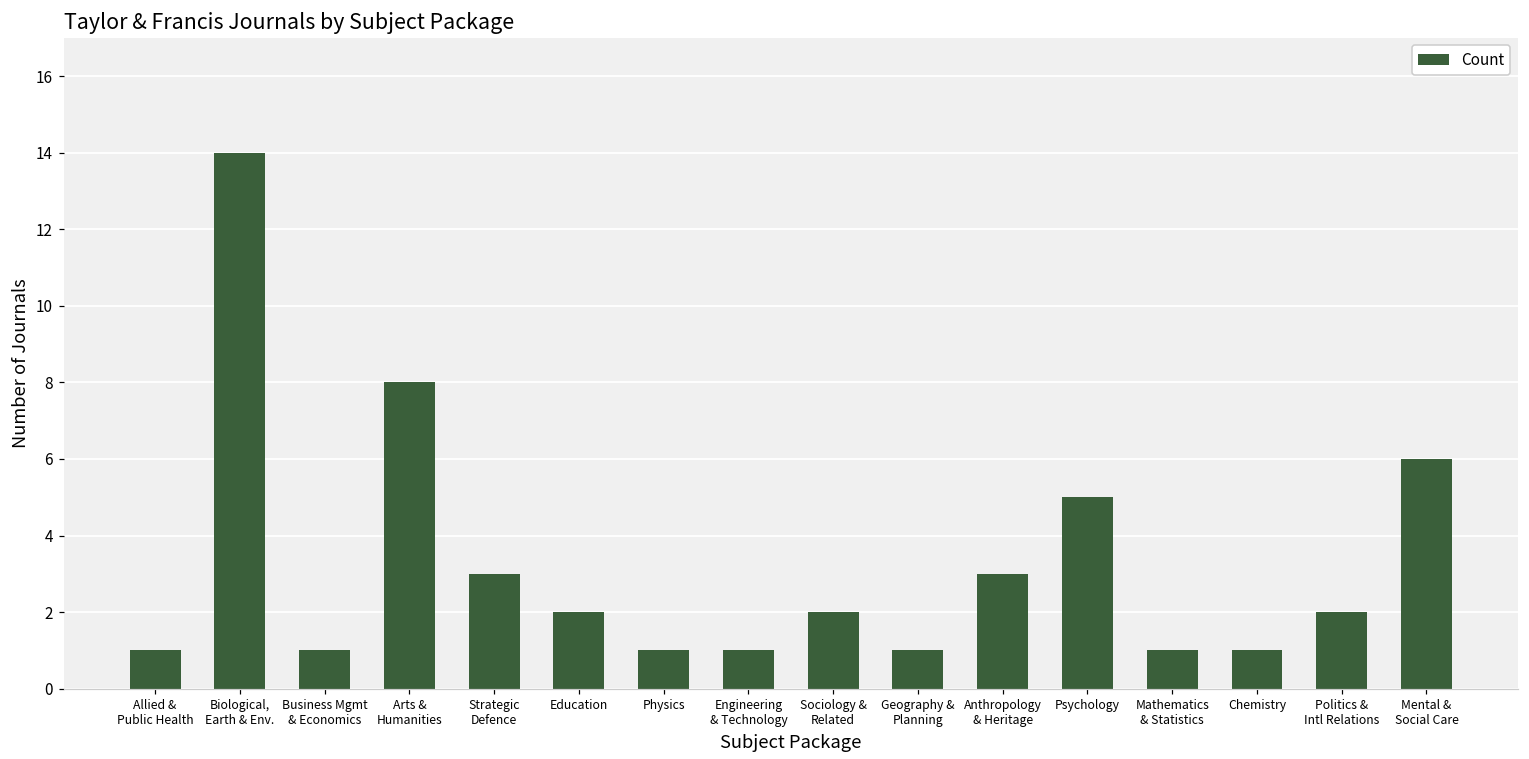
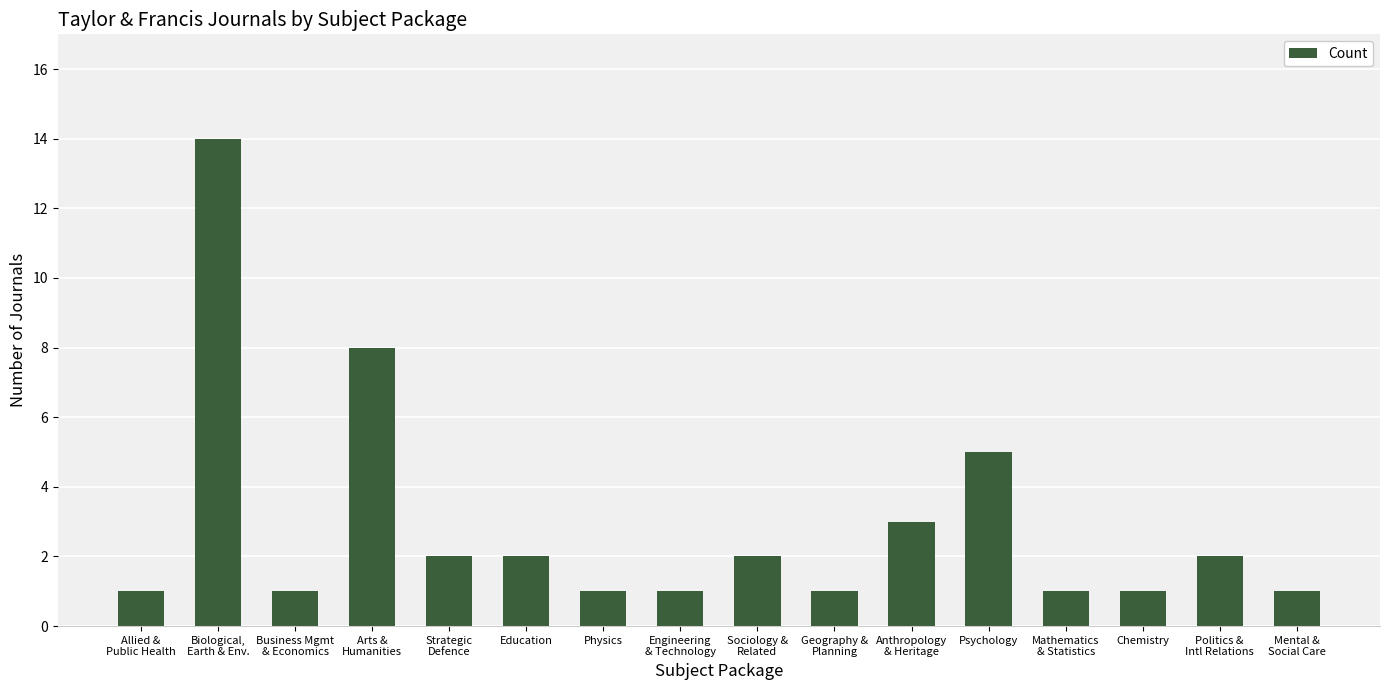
Strategic Defence: 3 -> 2
Mental & Social Care: 6 -> 1
